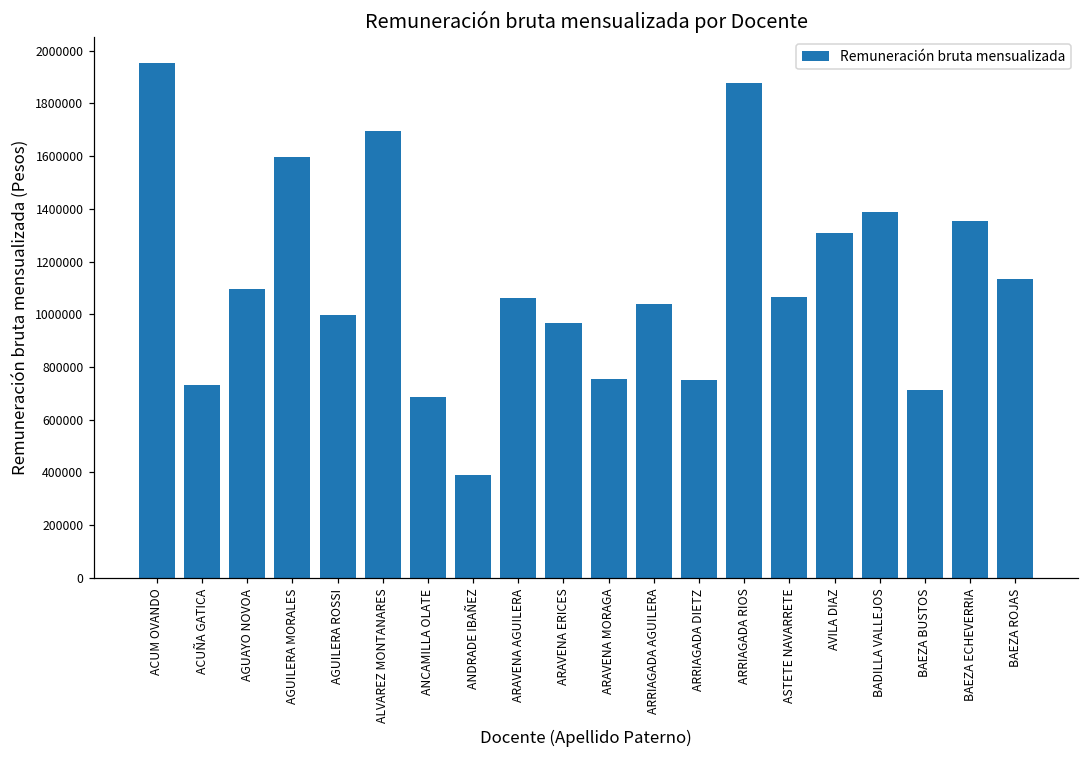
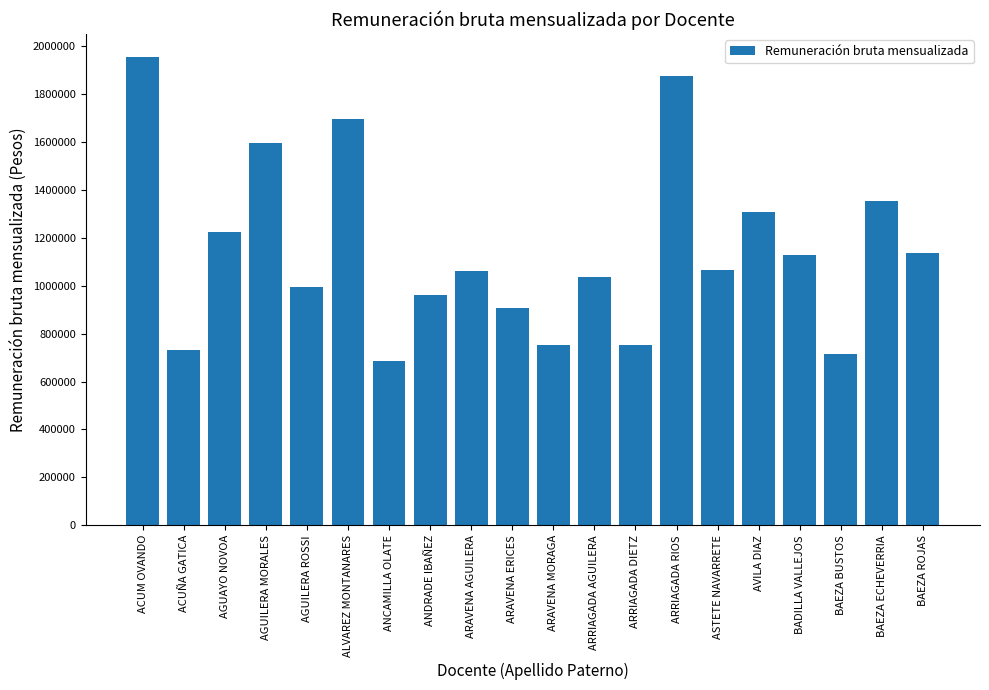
AGUAYO NOVOA: 1100000 -> 1220000
ANDRADE IBAÑEZ: 390000 -> 960000
ARAVENA ERICES: 970000 -> 910000
BADILLA VALLEJOS: 1390000 -> 1130000
